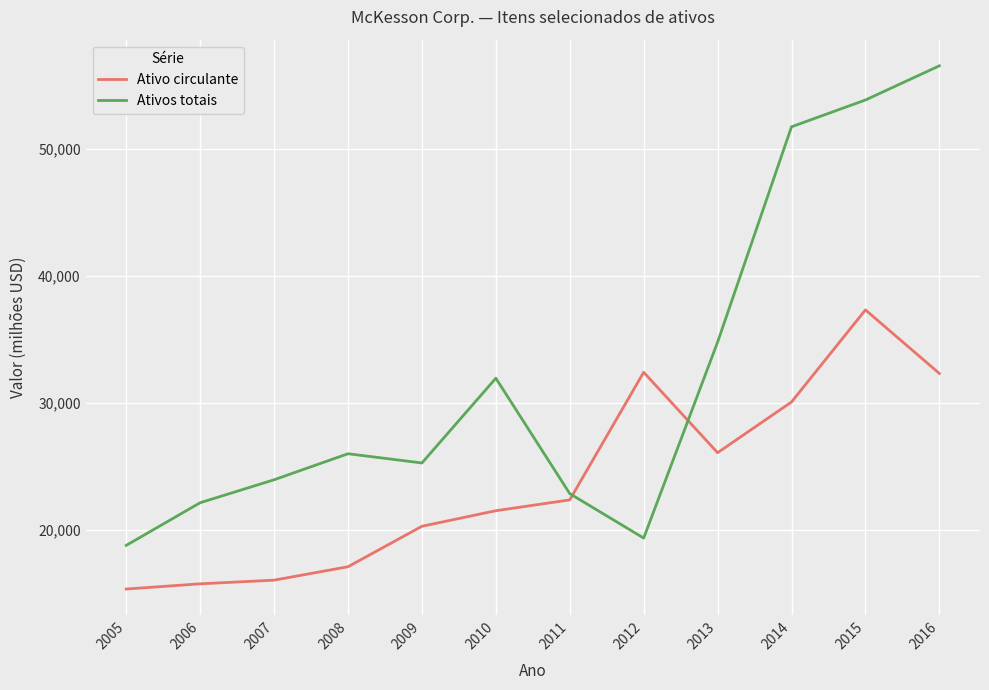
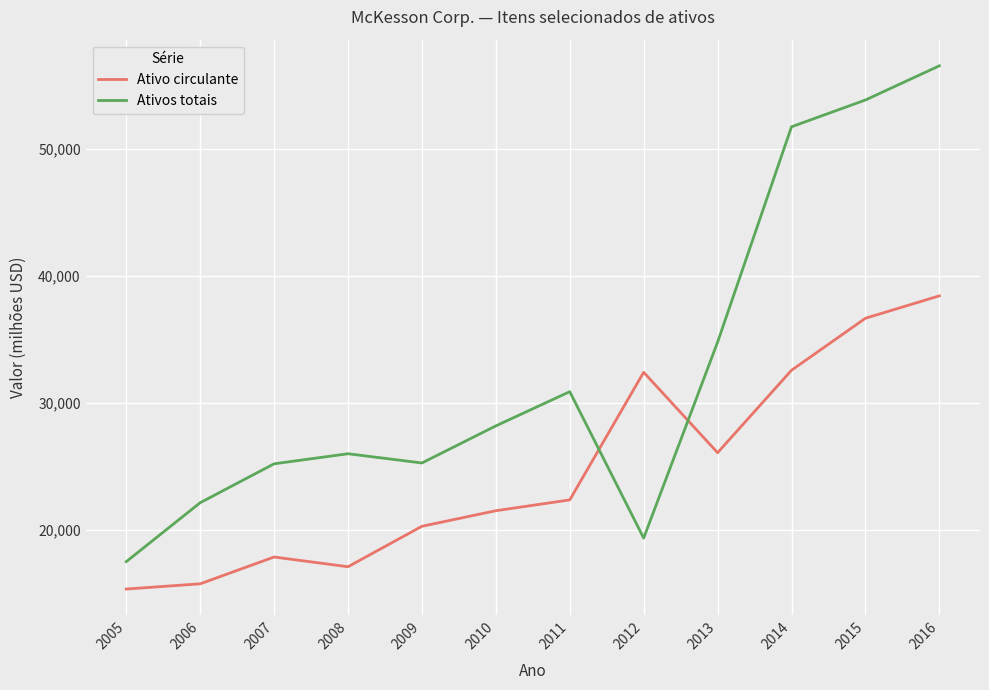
Ativos totais, 2005: 18,800 -> 17,500
Ativo circulante, 2007: 16,000 -> 17,900
Ativos totais, 2007: 23,900 -> 25,200
Ativos totais, 2010: 31,900 -> 28,200
Ativos totais, 2011: 22,800 -> 30,900
Ativo circulante, 2014: 30,100 -> 32,600
Ativo circulante, 2015: 37,300 -> 36,700
Ativo circulante, 2016: 32,300 -> 38,400
